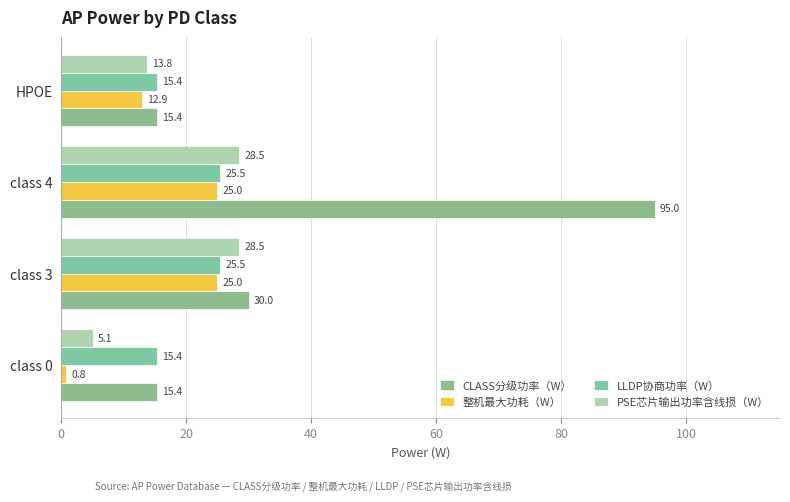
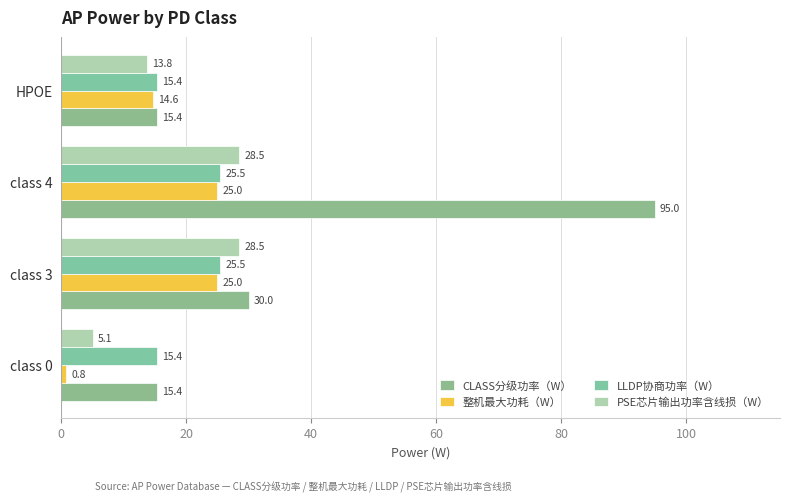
整机最大功耗（W）, HPOE: 12.9 -> 14.6
